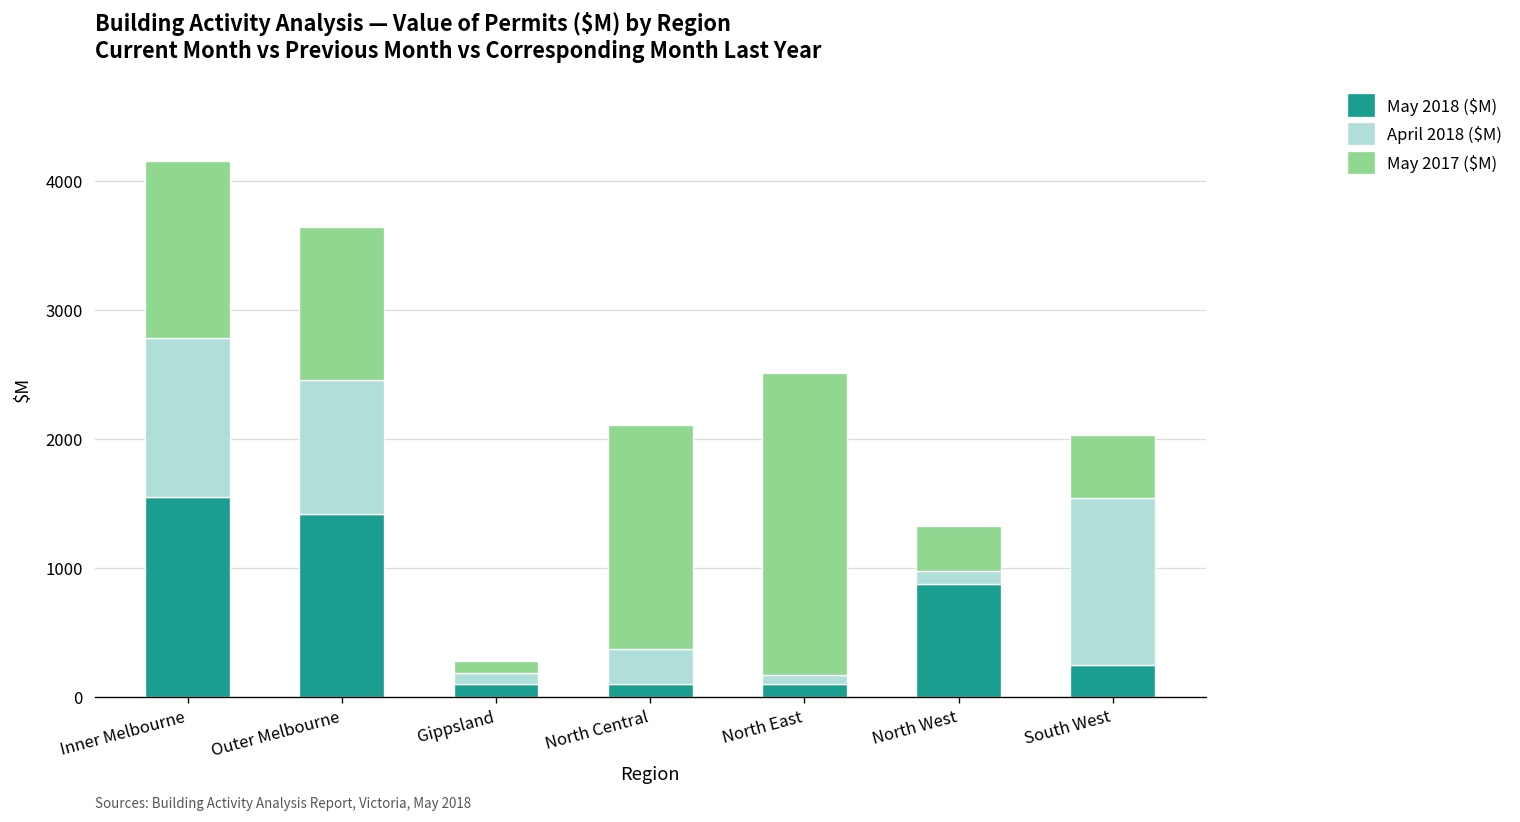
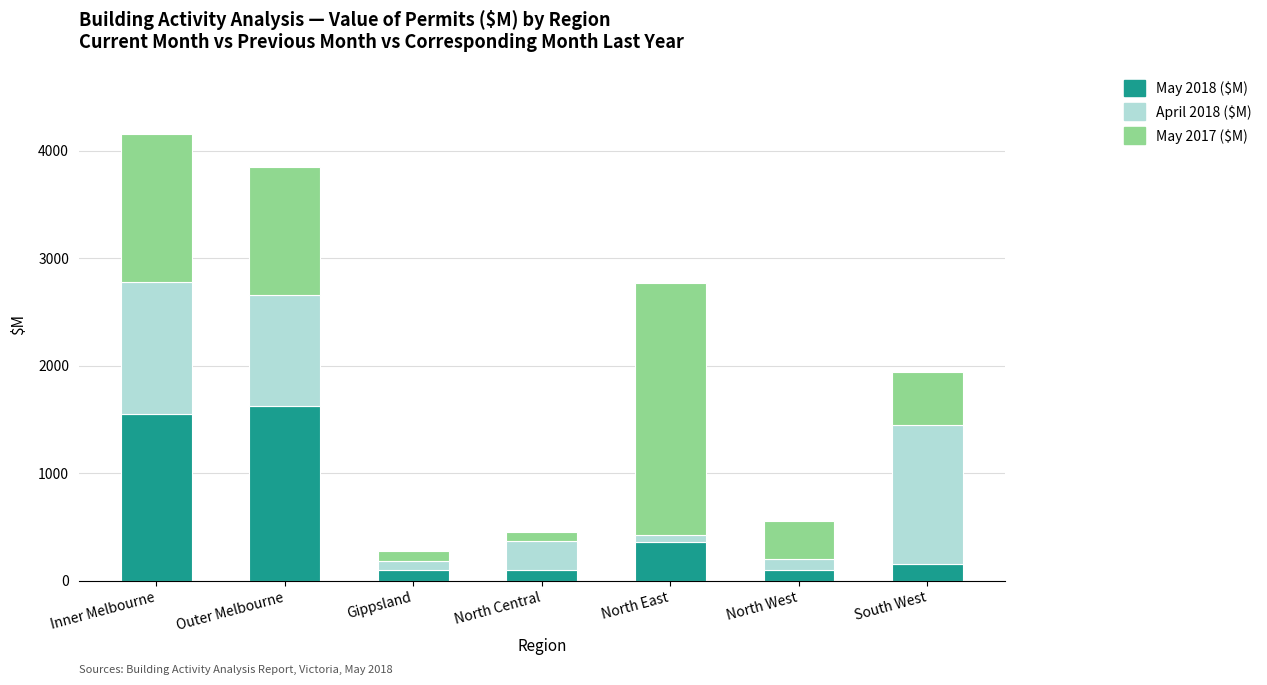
May 2018 ($M), Outer Melbourne: 1420 -> 1620
May 2017 ($M), North Central: 1740 -> 80
May 2018 ($M), North East: 90 -> 360
May 2018 ($M), North West: 870 -> 100
May 2018 ($M), South West: 250 -> 150
